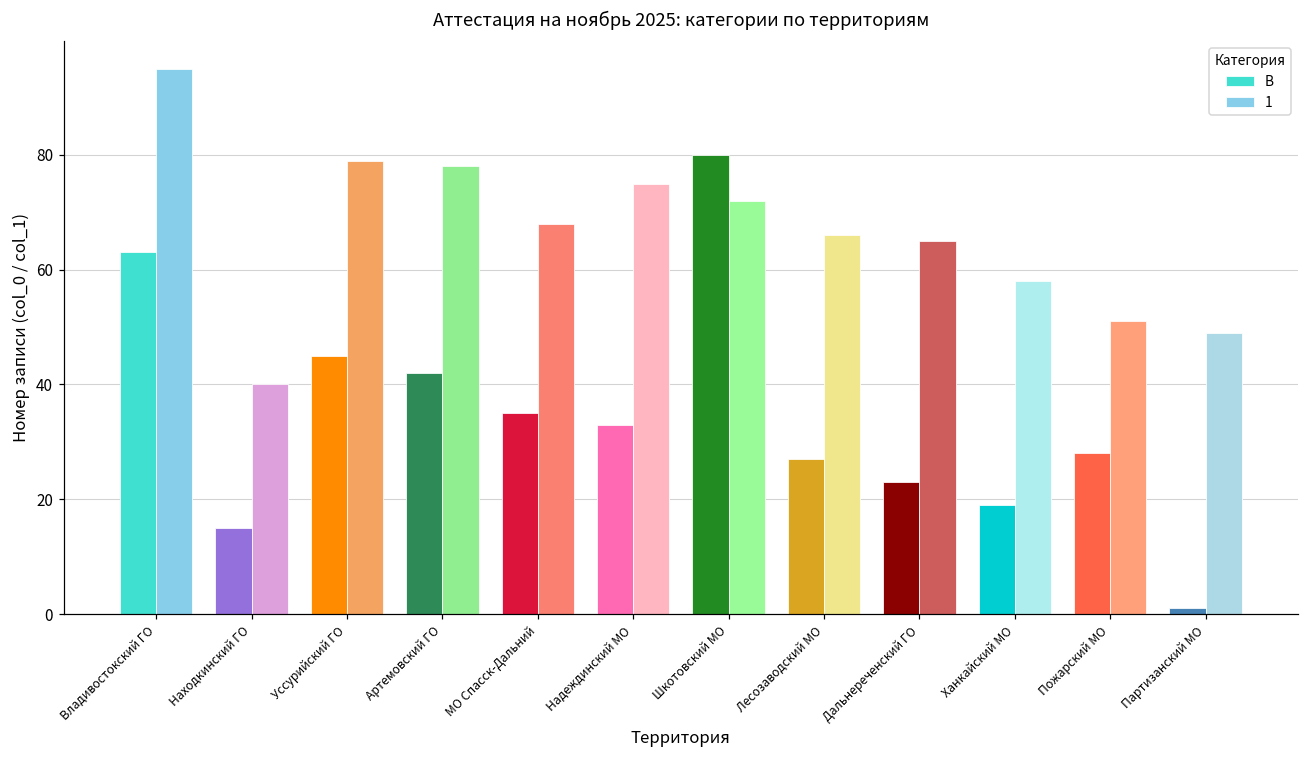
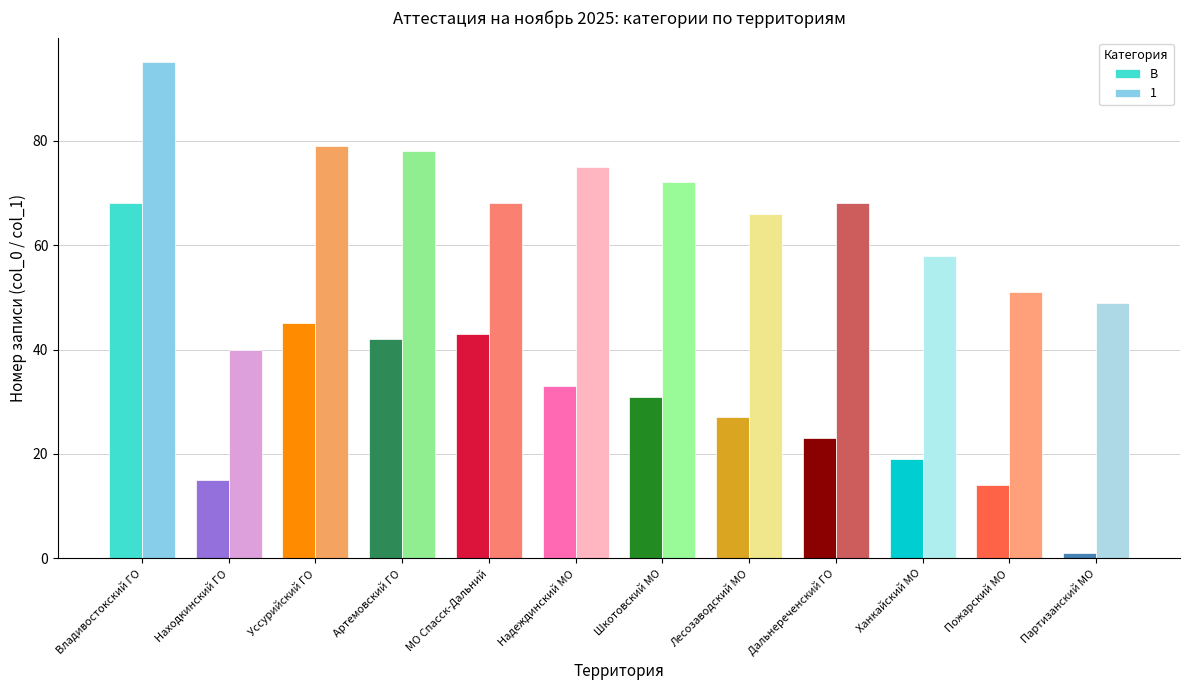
В, Владивостокский ГО: 63 -> 68
В, МО Спасск-Дальний: 35 -> 43
В, Шкотовский МО: 80 -> 31
1, Дальнереченский ГО: 65 -> 68
В, Пожарский МО: 28 -> 14
